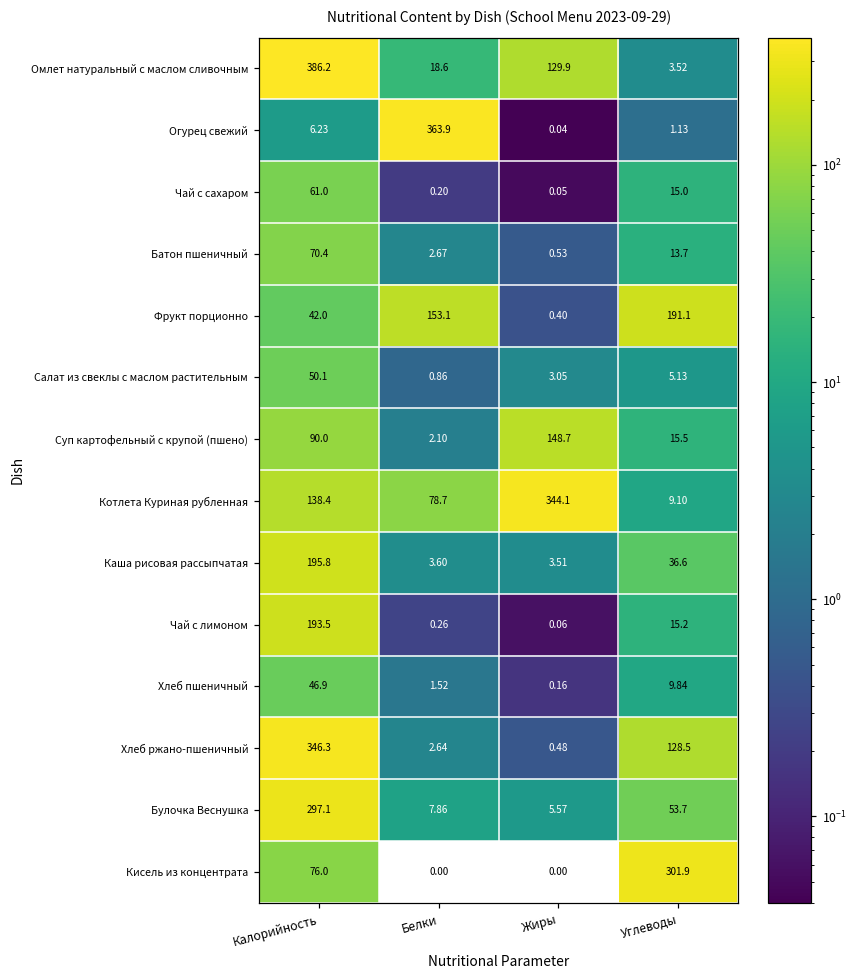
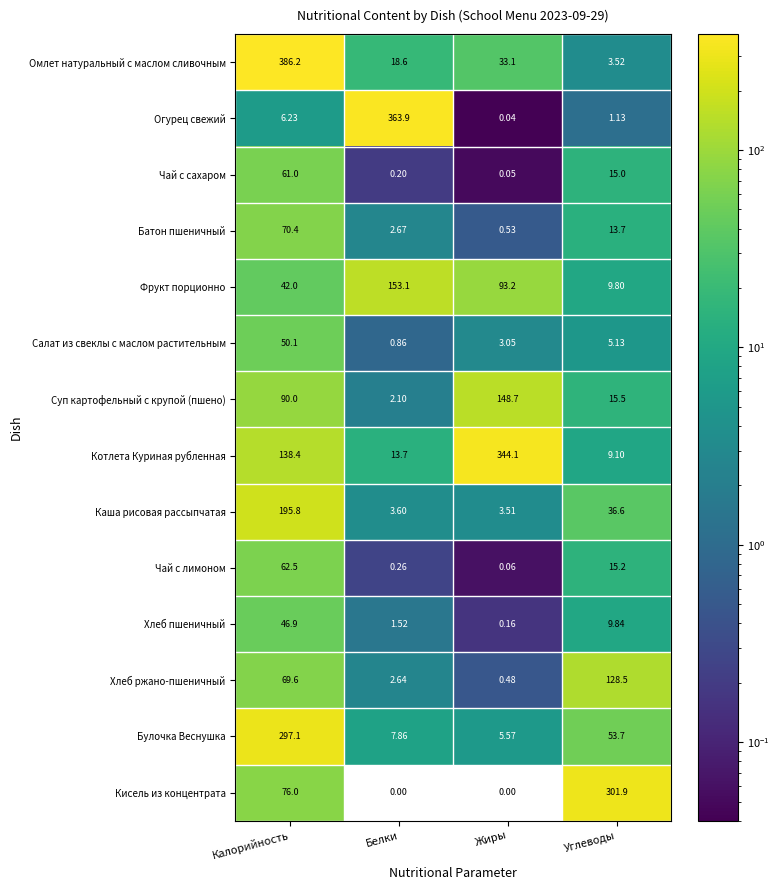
Омлет натуральный с маслом сливочным, Жиры: 129.9 -> 33.1
Фрукт порционно, Жиры: 0.40 -> 93.2
Фрукт порционно, Углеводы: 191.1 -> 9.80
Котлета Куриная рубленная, Белки: 78.7 -> 13.7
Чай с лимоном, Калорийность: 193.5 -> 62.5
Хлеб ржано-пшеничный, Калорийность: 346.3 -> 69.6
